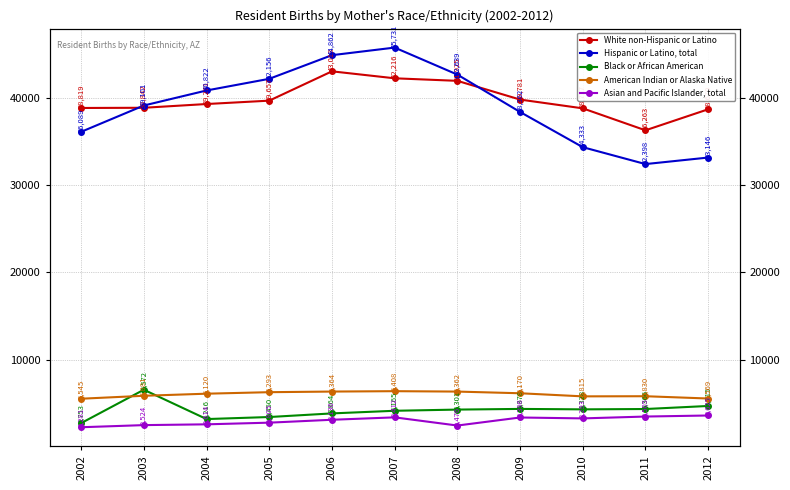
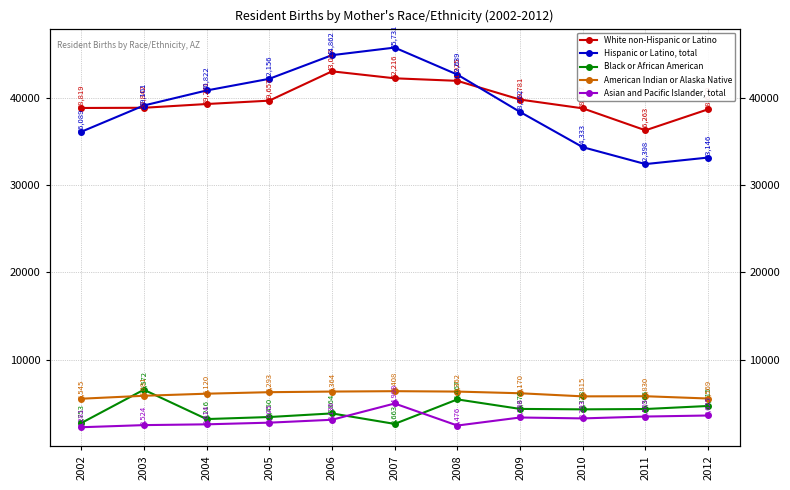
Black or African American, 2007: 4,165 -> 2,663
Asian and Pacific Islander, total, 2007: 3,412 -> 4,998
Black or African American, 2008: 4,301 -> 5,467
